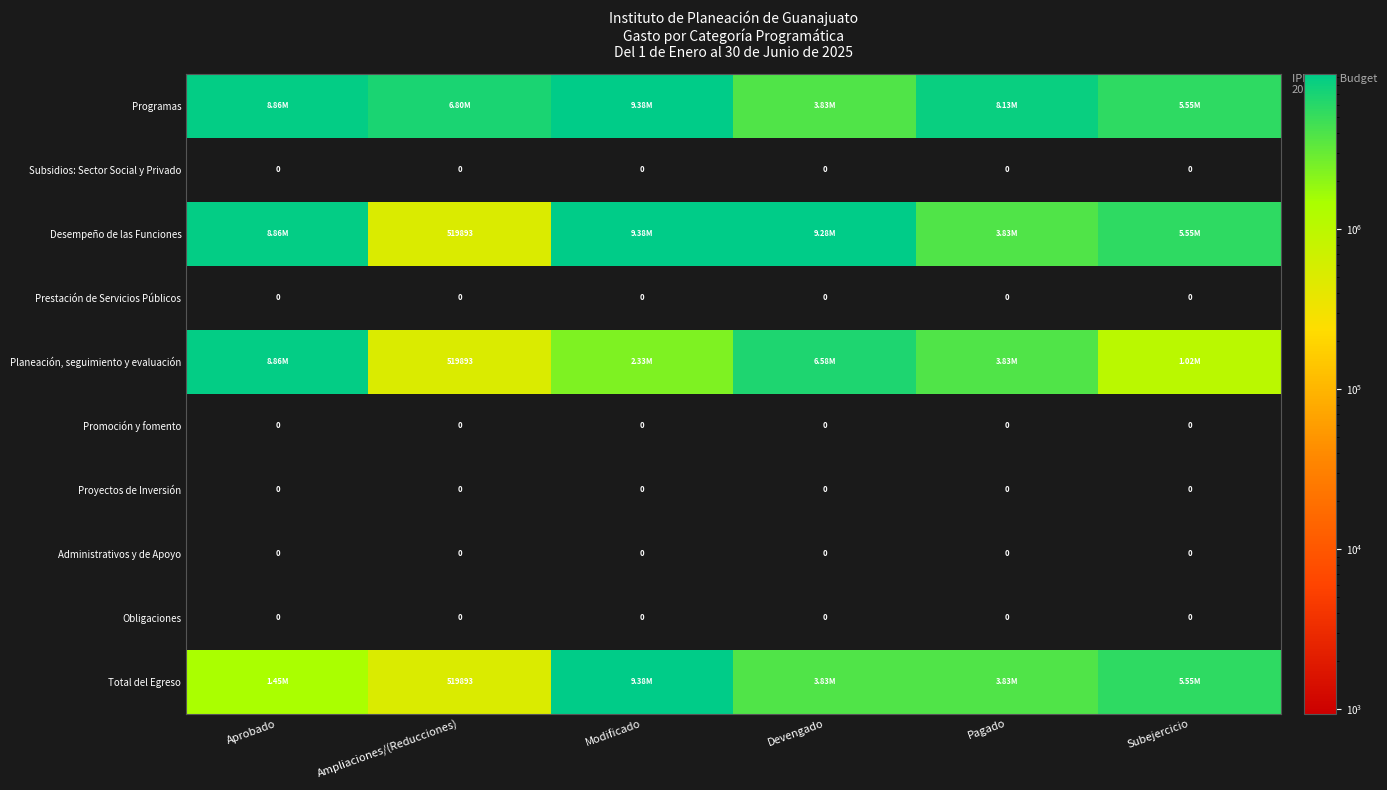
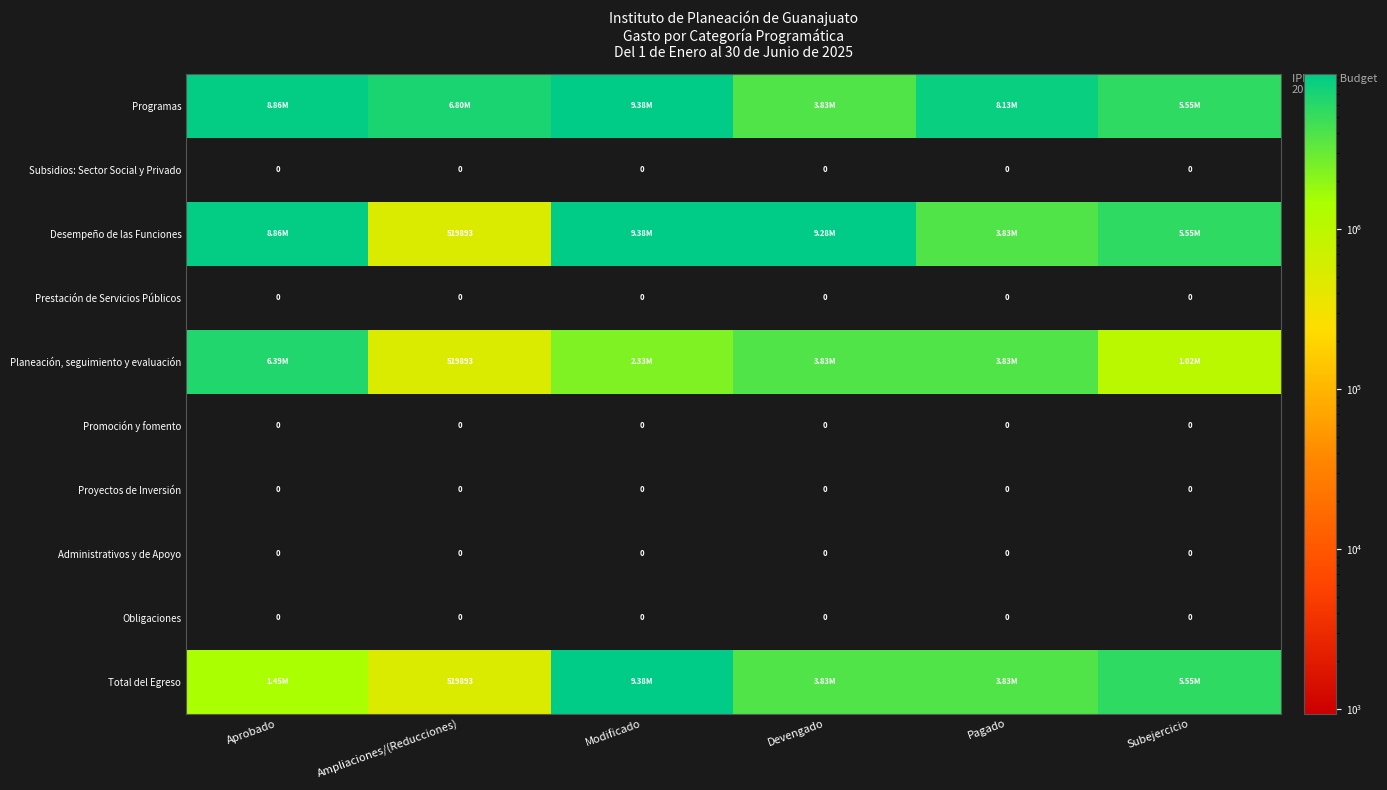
Planeación, seguimiento y evaluación, Aprobado: 8.86M -> 6.39M
Planeación, seguimiento y evaluación, Devengado: 6.58M -> 3.83M
